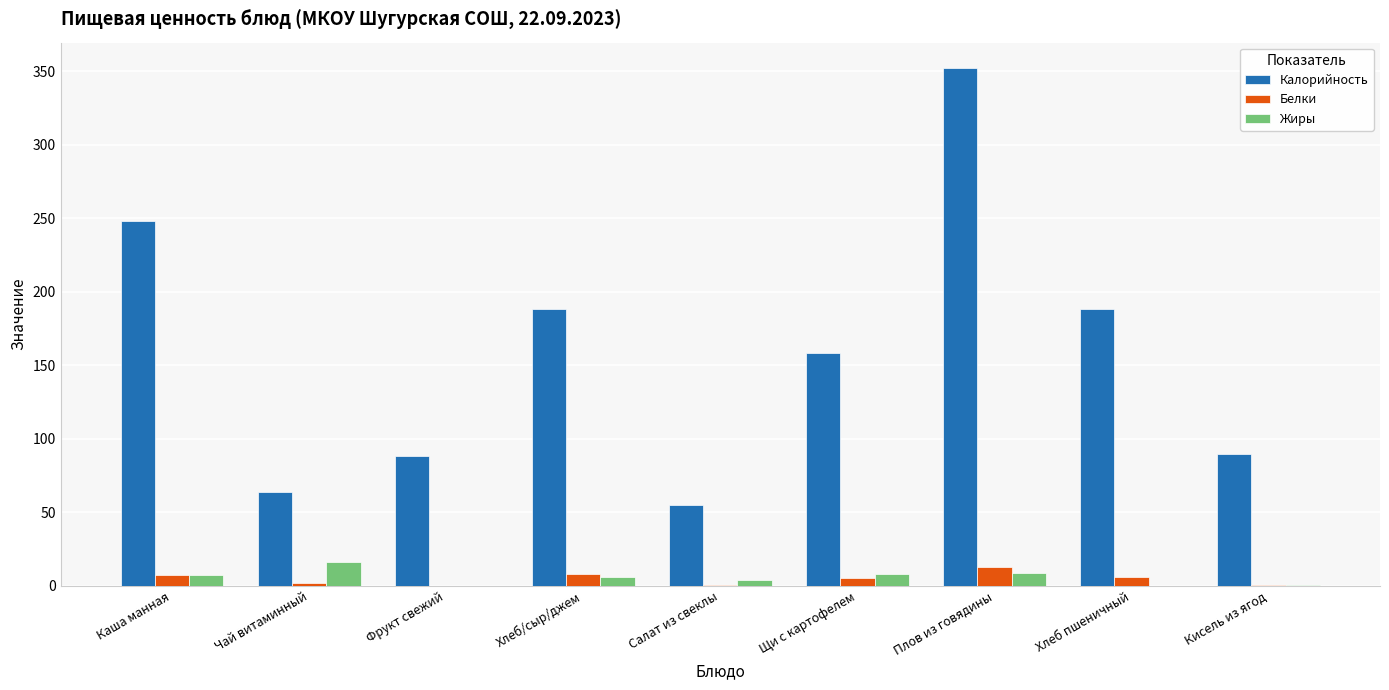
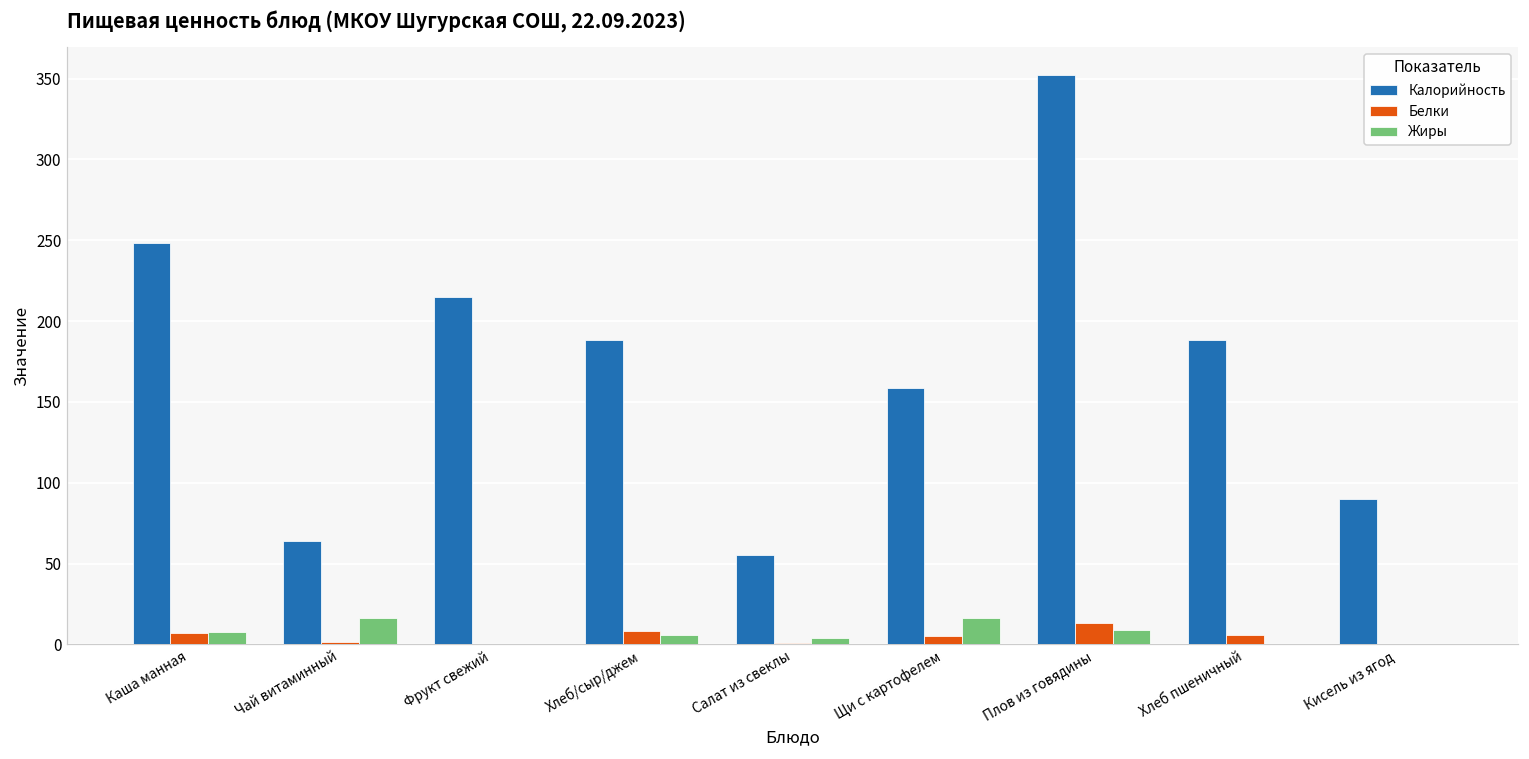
Калорийность, Фрукт свежий: 88 -> 215
Жиры, Щи с картофелем: 8 -> 16
